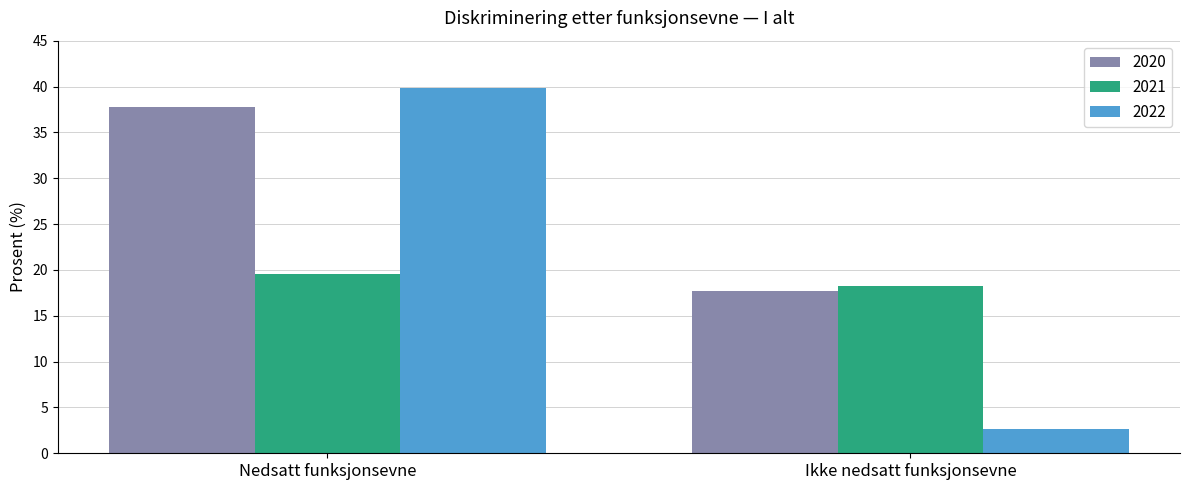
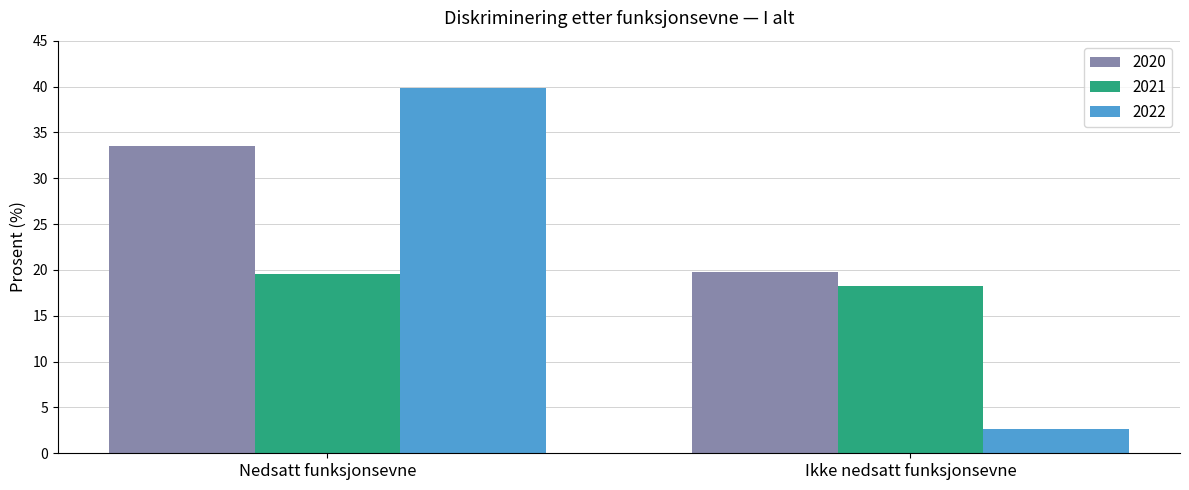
2020, Nedsatt funksjonsevne: 38 -> 34
2020, Ikke nedsatt funksjonsevne: 18 -> 20
